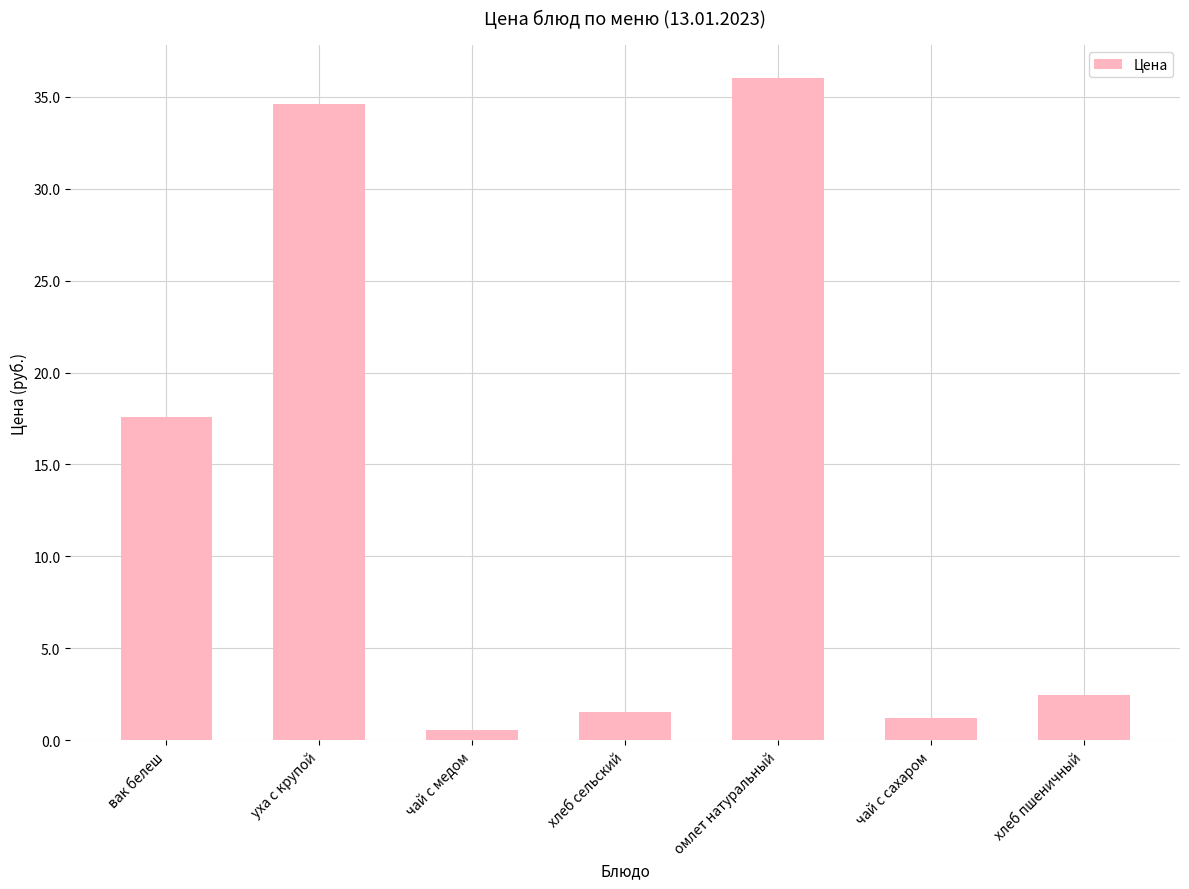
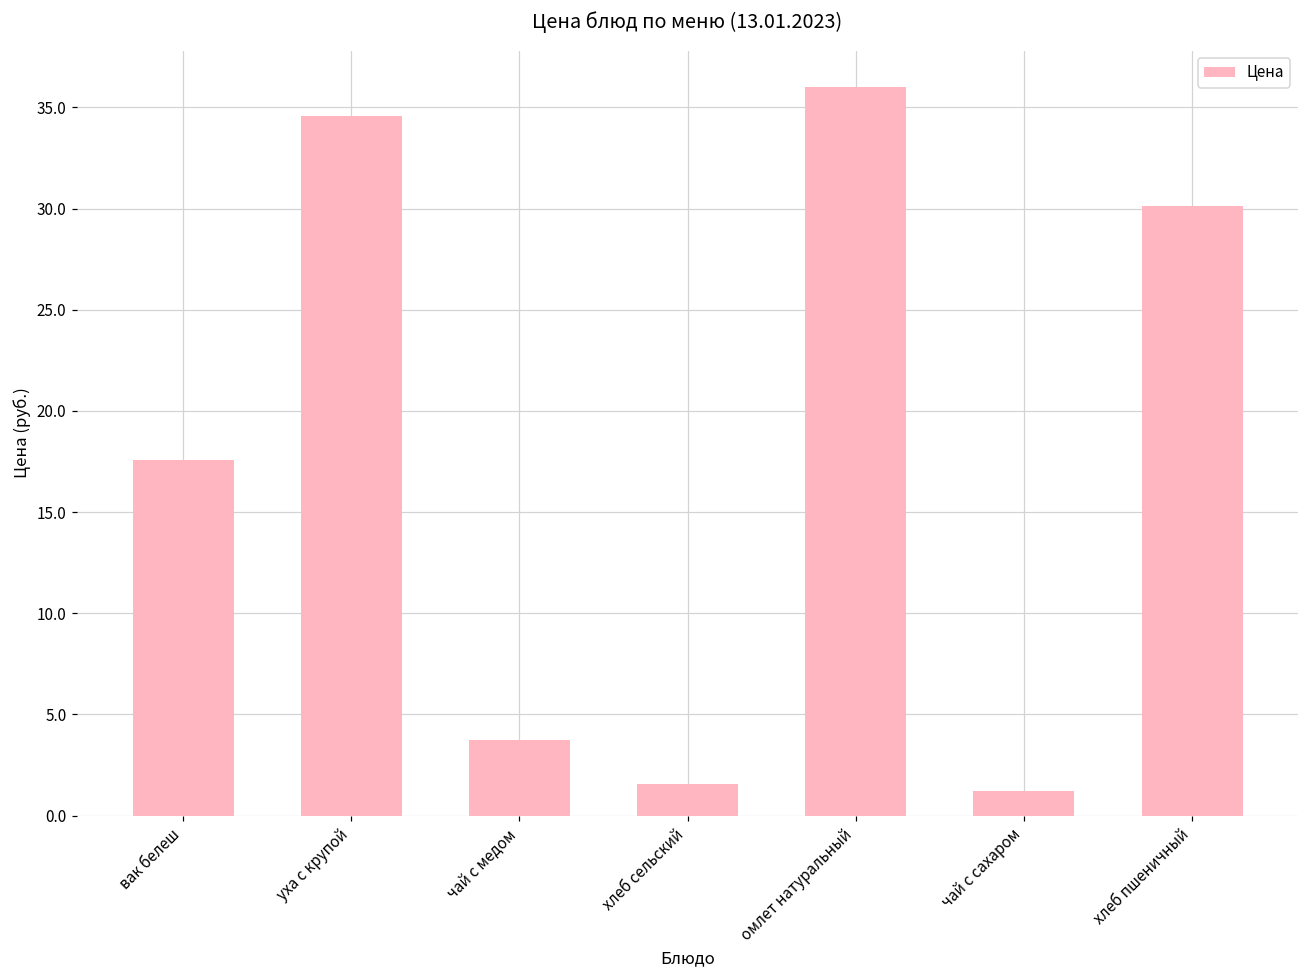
чай с медом: 0.6 -> 3.7
хлеб пшеничный: 2.5 -> 30.1
